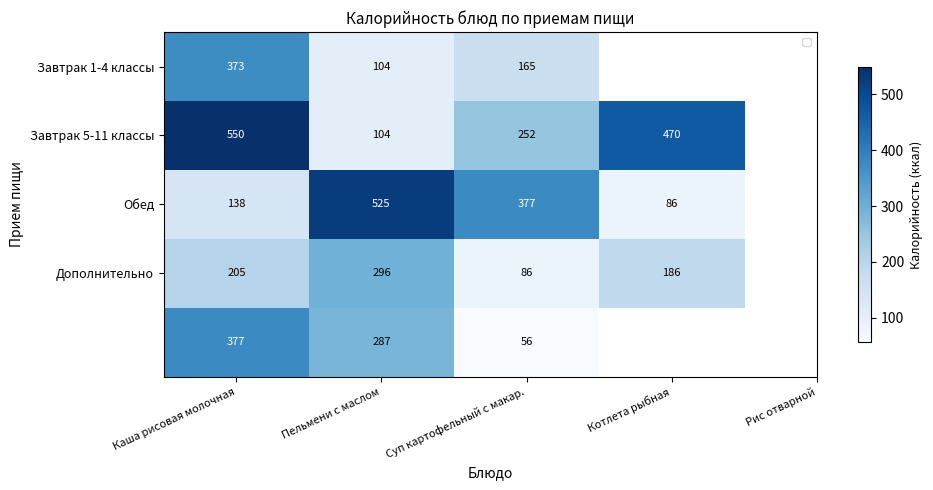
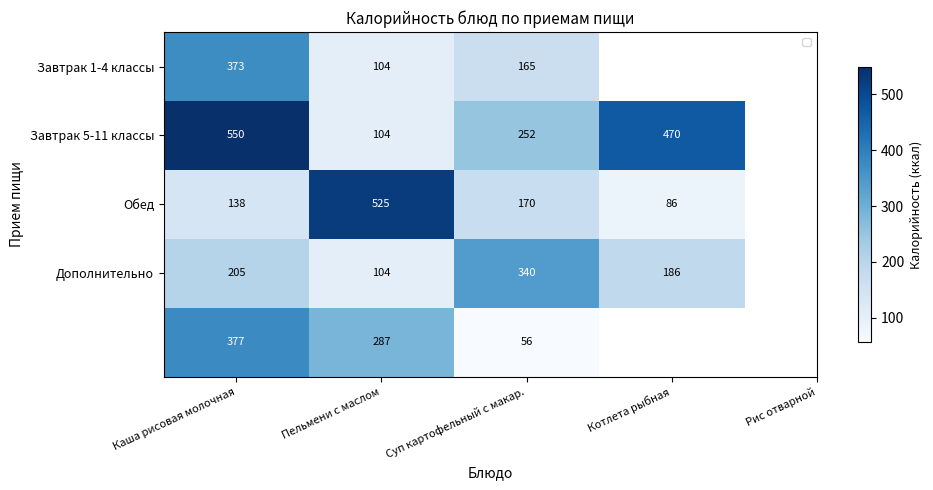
Обед, Суп картофельный с макар.: 377 -> 170
Дополнительно, Пельмени с маслом: 296 -> 104
Дополнительно, Суп картофельный с макар.: 86 -> 340
